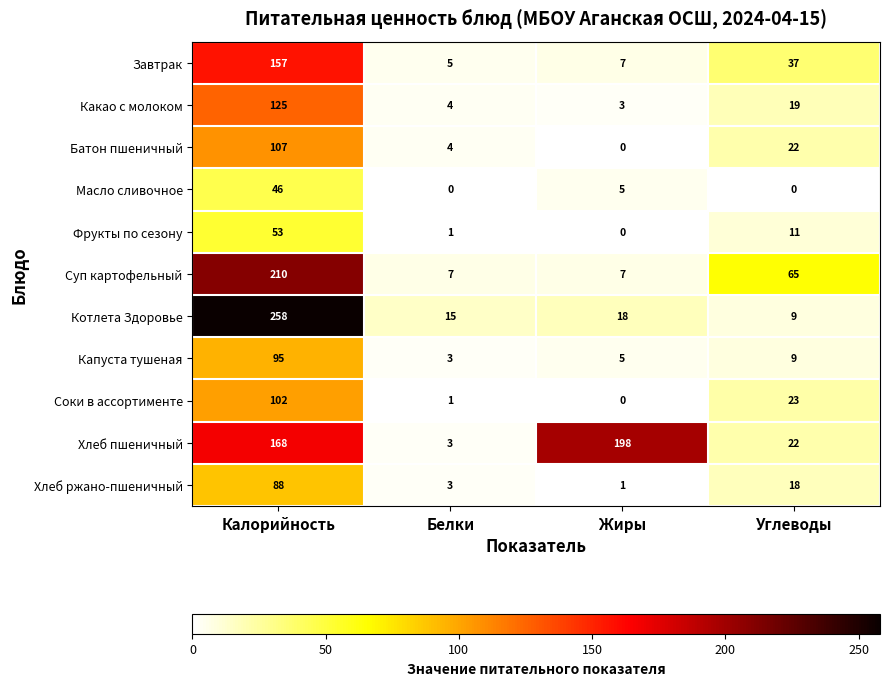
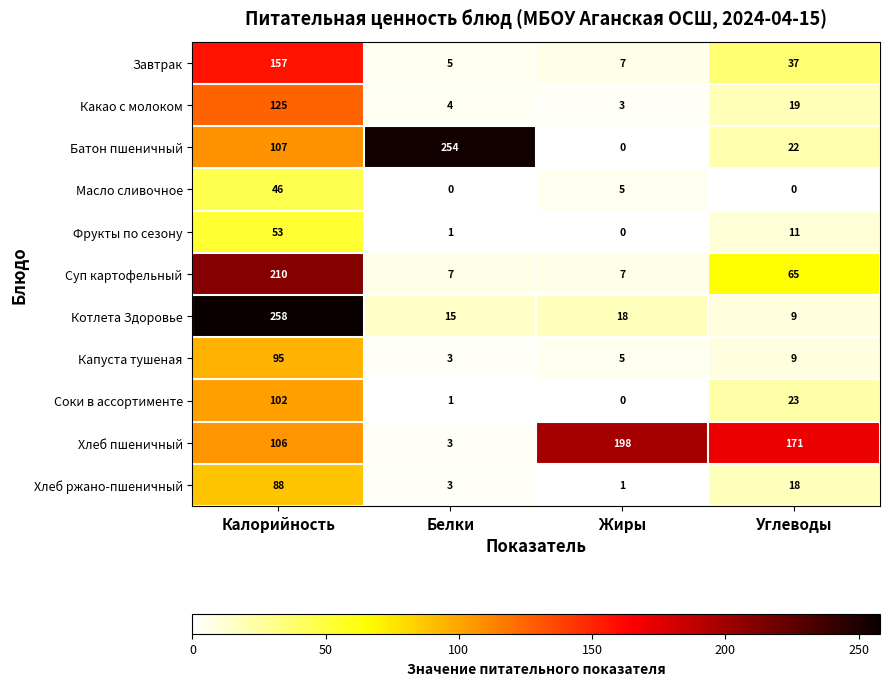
Батон пшеничный, Белки: 4 -> 254
Хлеб пшеничный, Калорийность: 168 -> 106
Хлеб пшеничный, Углеводы: 22 -> 171
